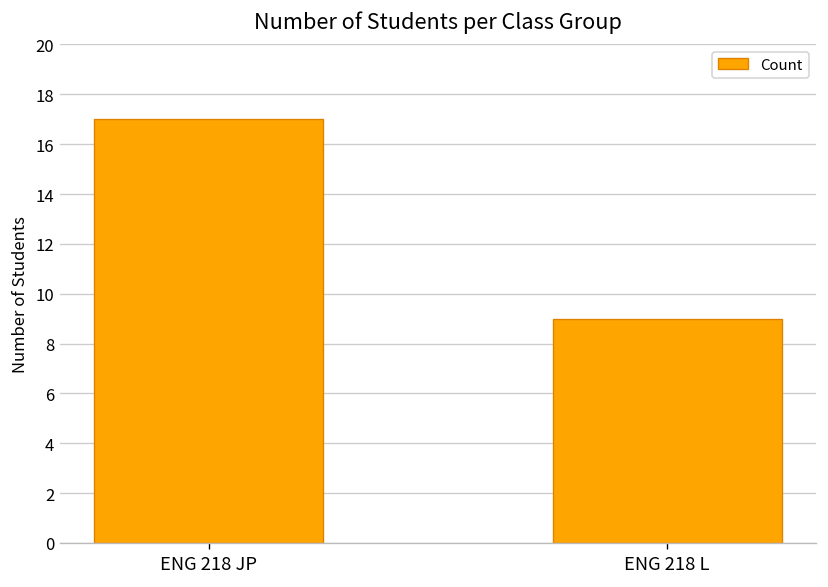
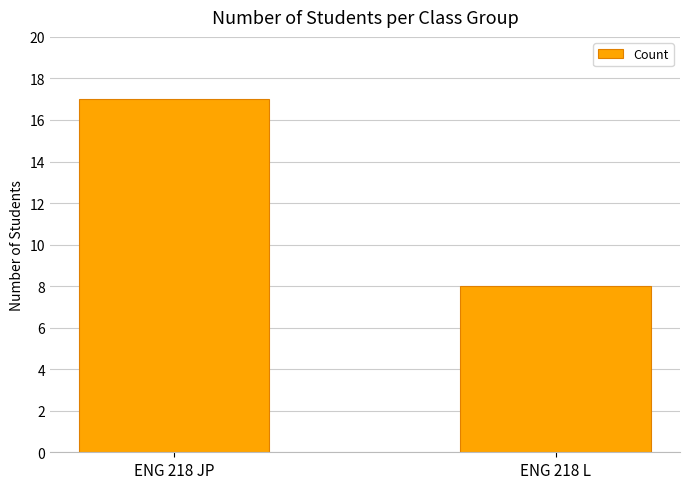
ENG 218 L: 9 -> 8
